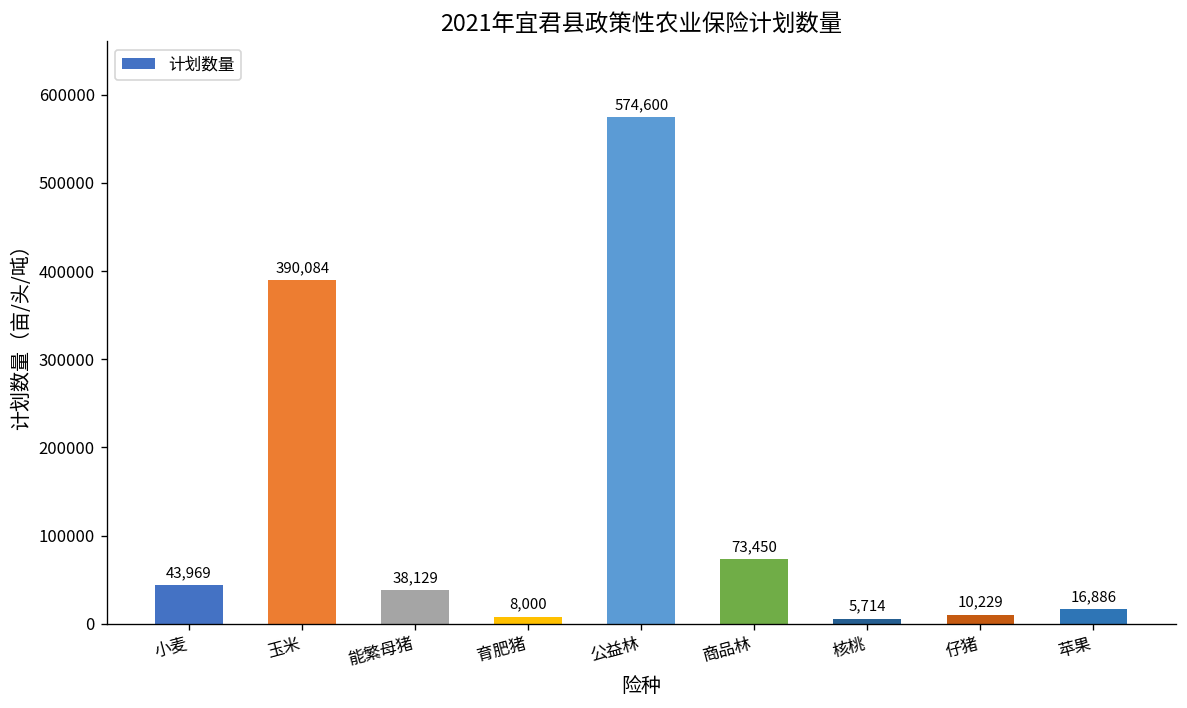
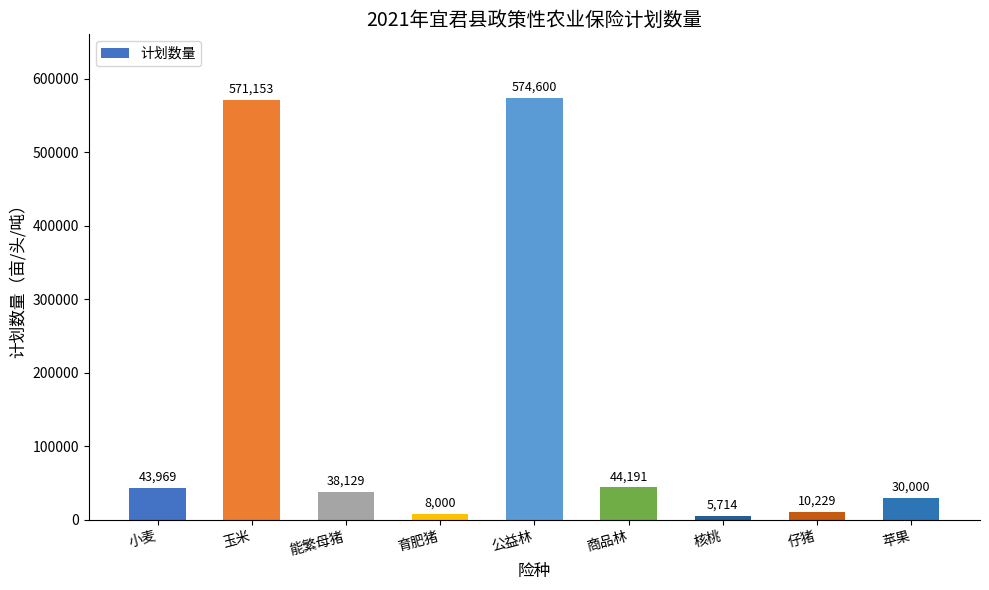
玉米: 390,084 -> 571,153
商品林: 73,450 -> 44,191
苹果: 16,886 -> 30,000
